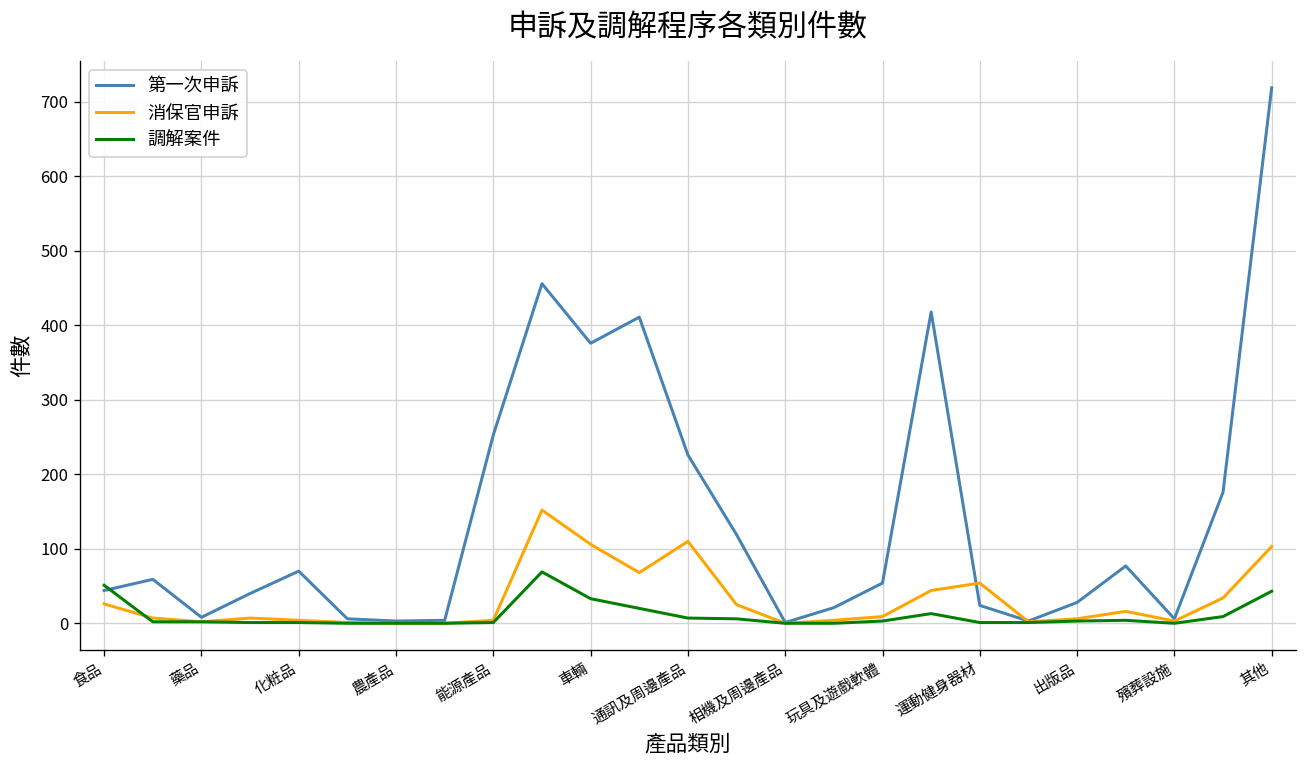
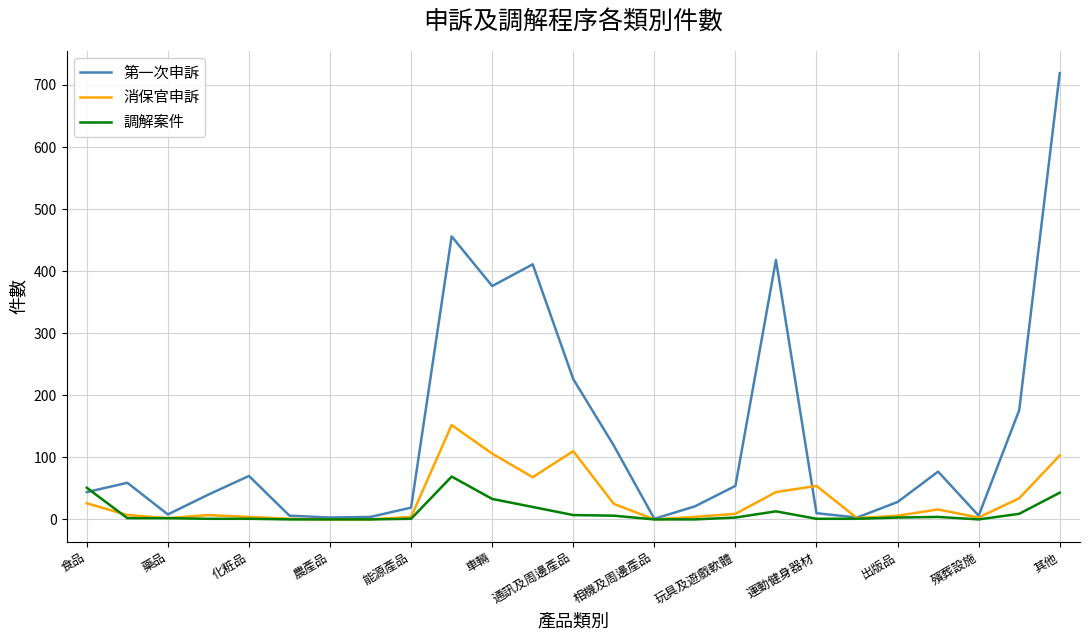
第一次申訴, 能源產品: 250 -> 20
第一次申訴, 運動健身器材: 20 -> 10
